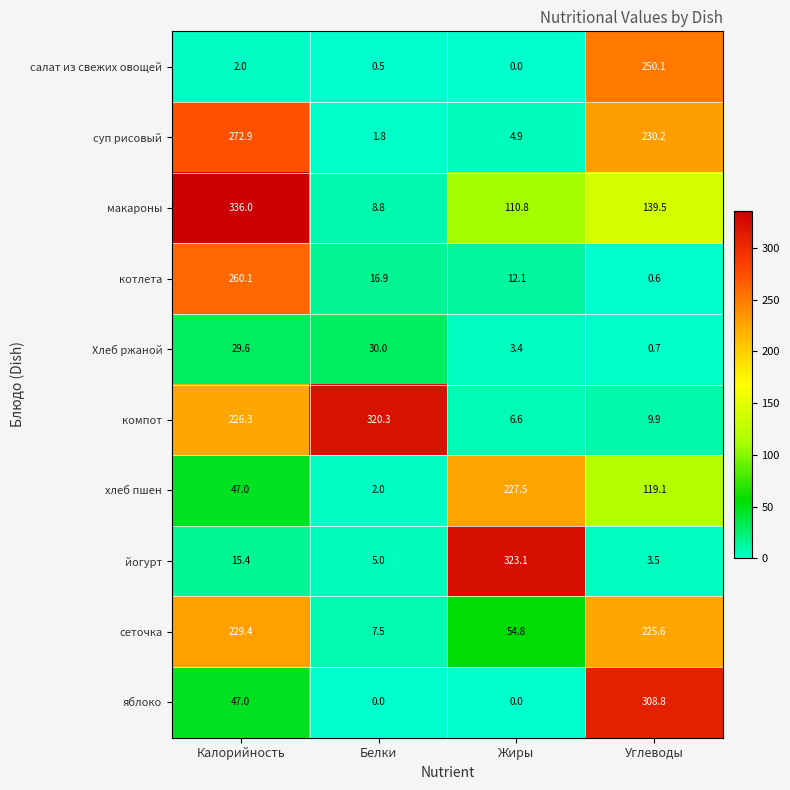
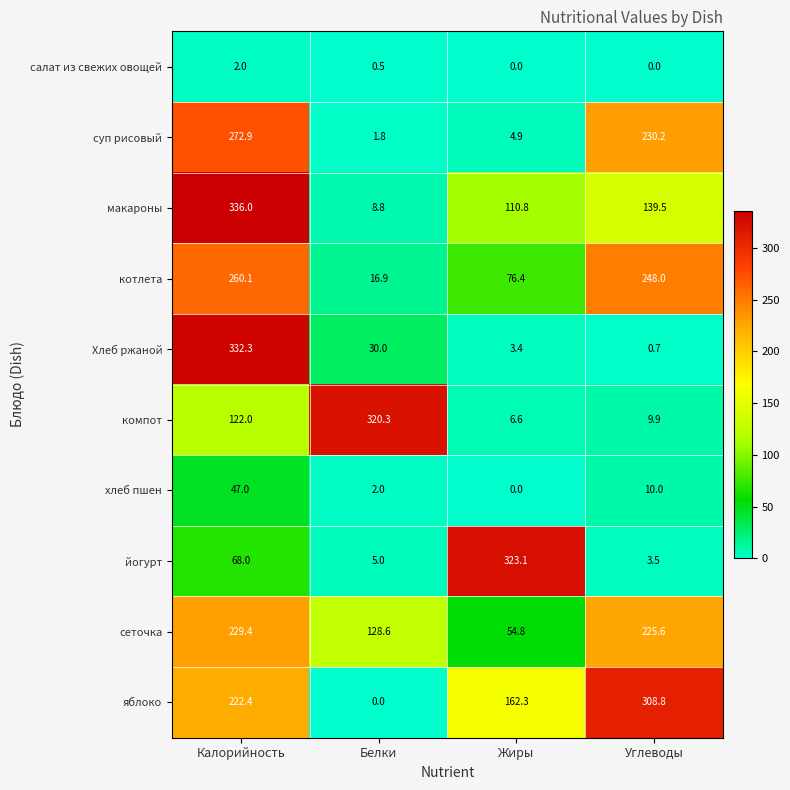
салат из свежих овощей, Углеводы: 250.1 -> 0.0
котлета, Жиры: 12.1 -> 76.4
котлета, Углеводы: 0.6 -> 248.0
Хлеб ржаной, Калорийность: 29.6 -> 332.3
компот, Калорийность: 226.3 -> 122.0
хлеб пшен, Жиры: 227.5 -> 0.0
хлеб пшен, Углеводы: 119.1 -> 10.0
йогурт, Калорийность: 15.4 -> 68.0
сеточка, Белки: 7.5 -> 128.6
яблоко, Калорийность: 47.0 -> 222.4
яблоко, Жиры: 0.0 -> 162.3
